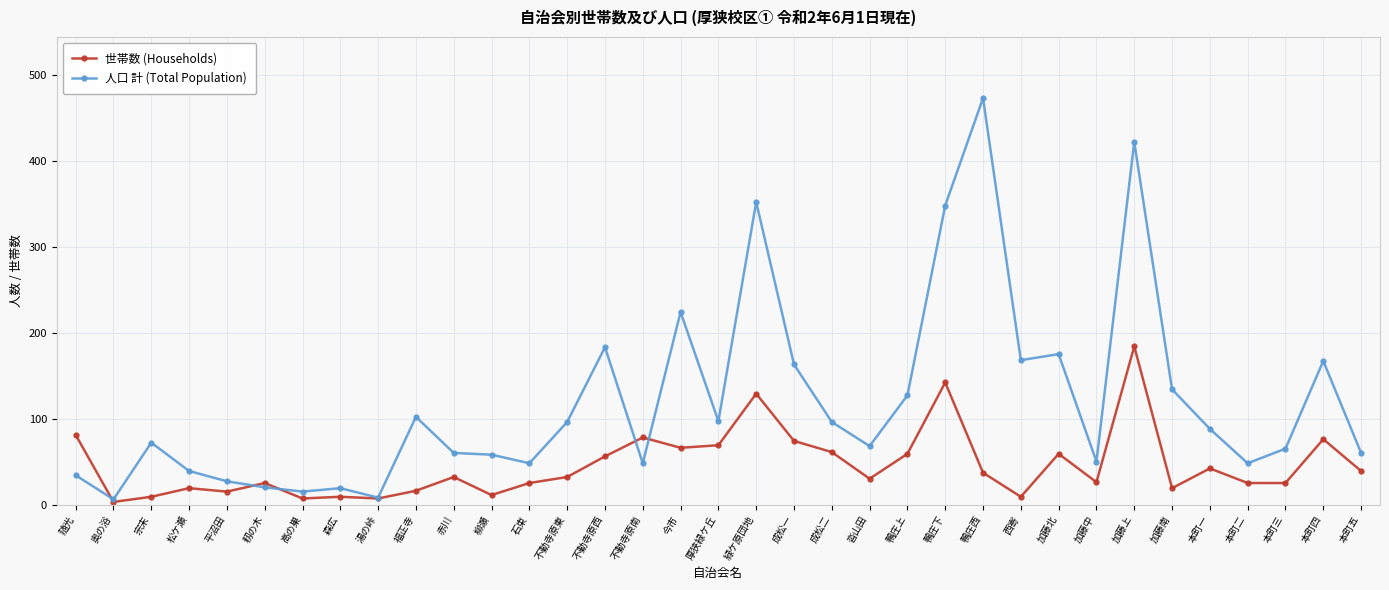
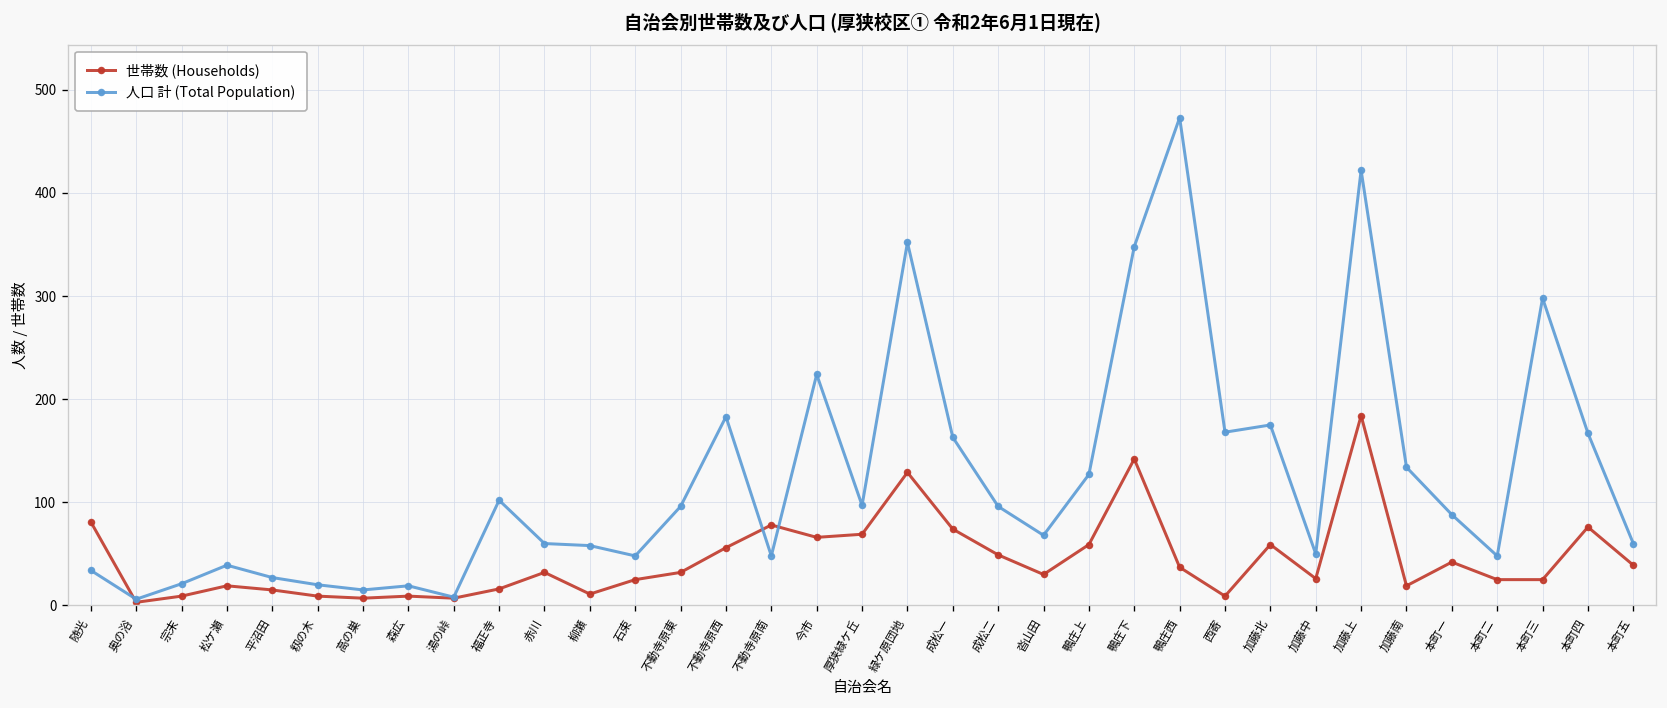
人口 計 (Total Population), 宗末: 70 -> 20
世帯数 (Households), 籾の木: 30 -> 10
世帯数 (Households), 成松二: 60 -> 50
人口 計 (Total Population), 本町三: 70 -> 300
